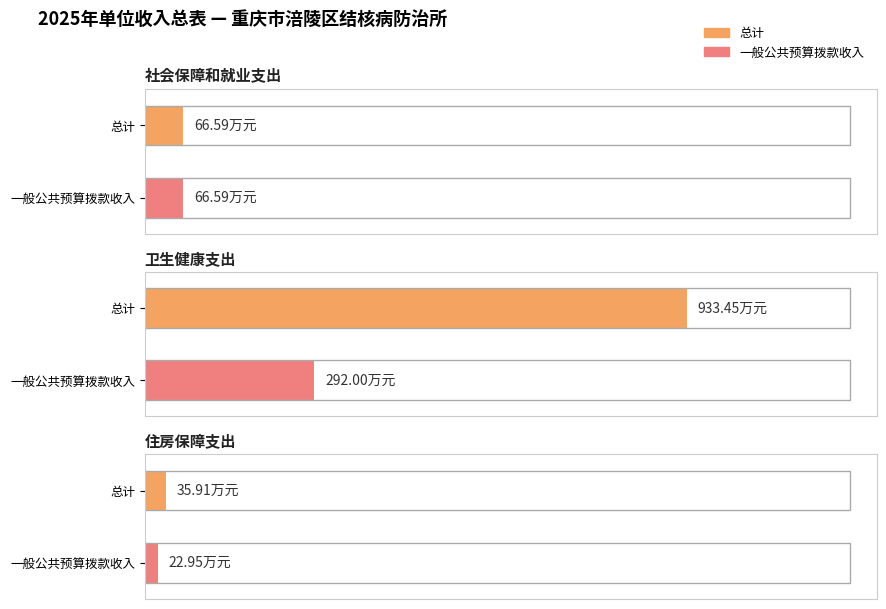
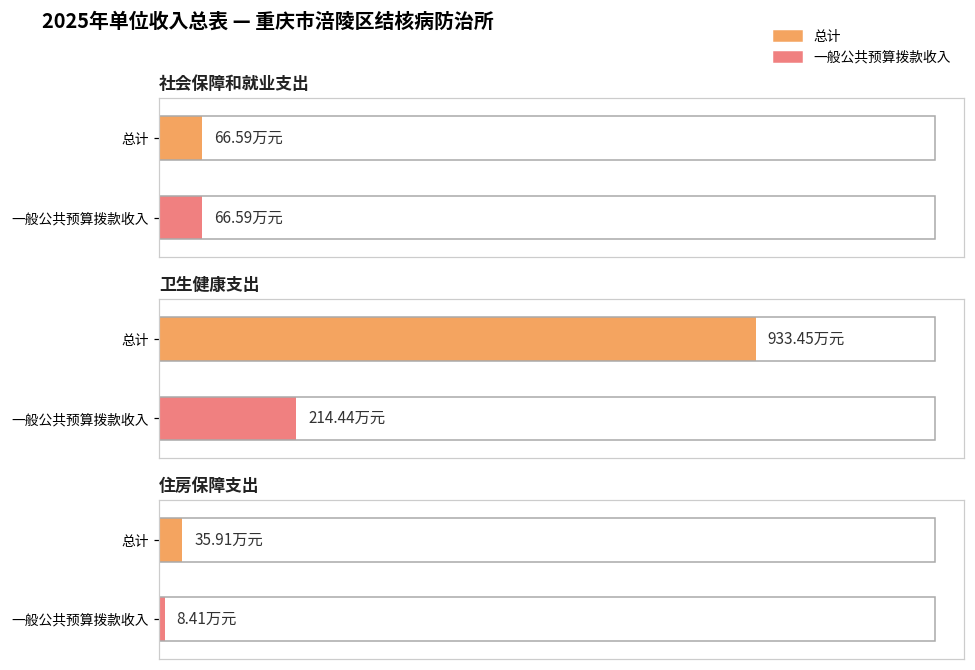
卫生健康支出, 一般公共预算拨款收入: 292.00 -> 214.44
住房保障支出, 一般公共预算拨款收入: 22.95 -> 8.41
